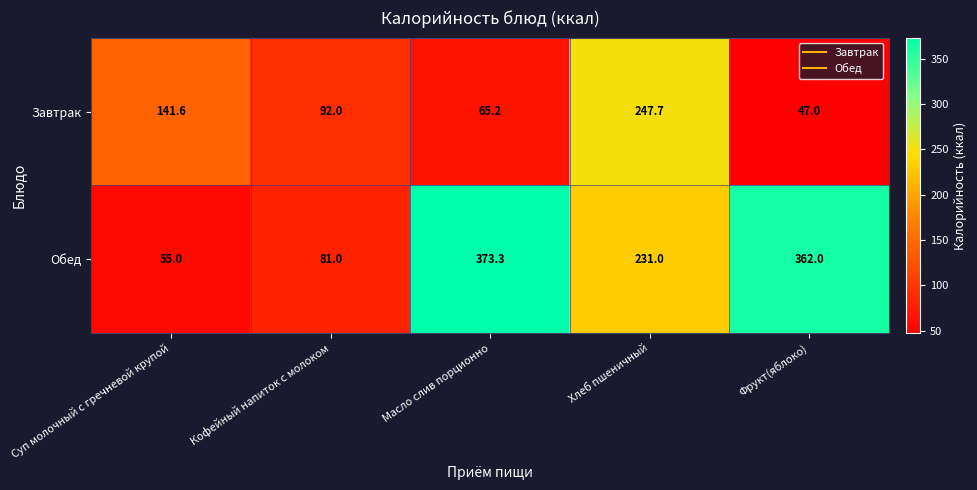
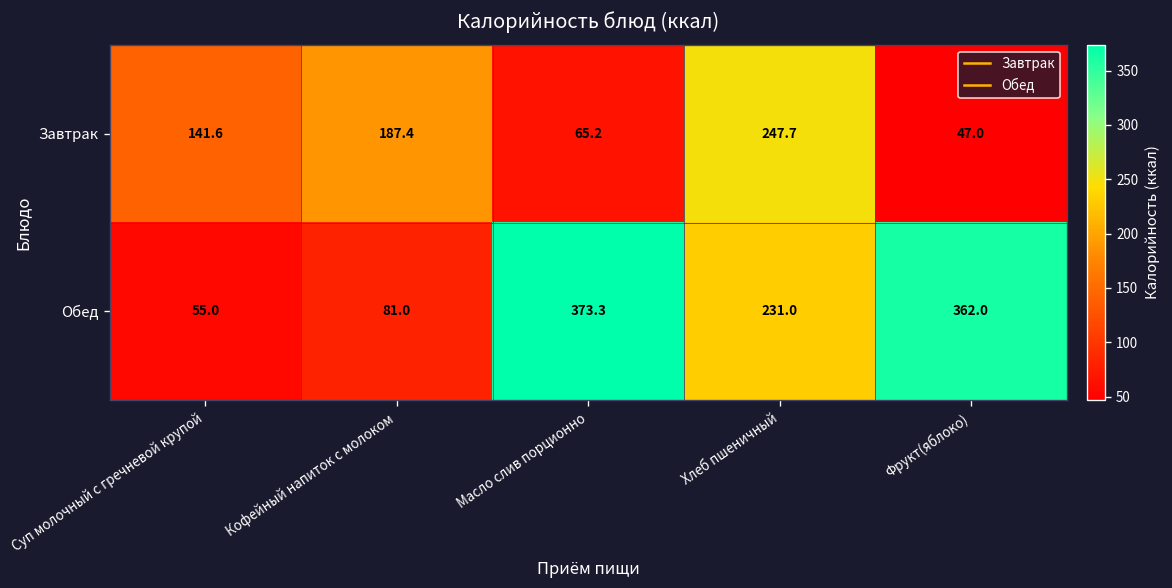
Завтрак, Кофейный напиток с молоком: 92.0 -> 187.4
